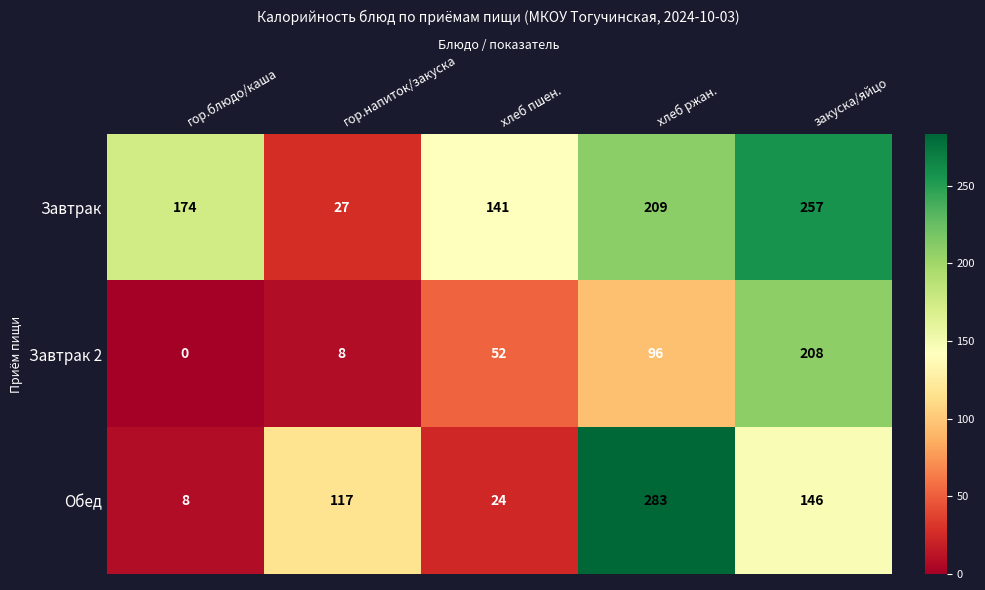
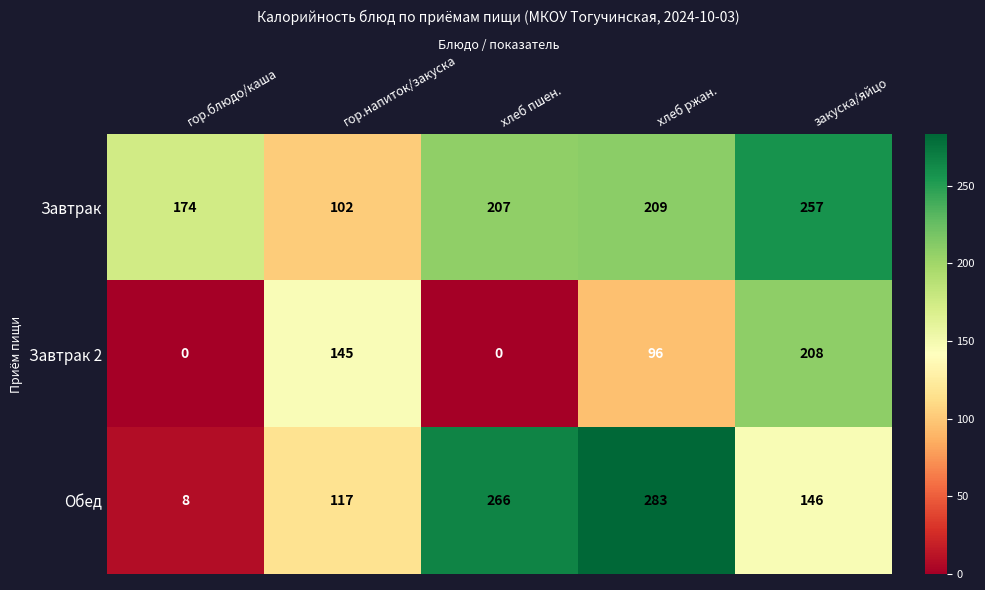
Завтрак, гор.напиток/закуска: 27 -> 102
Завтрак, хлеб пшен.: 141 -> 207
Завтрак 2, гор.напиток/закуска: 8 -> 145
Завтрак 2, хлеб пшен.: 52 -> 0
Обед, хлеб пшен.: 24 -> 266
